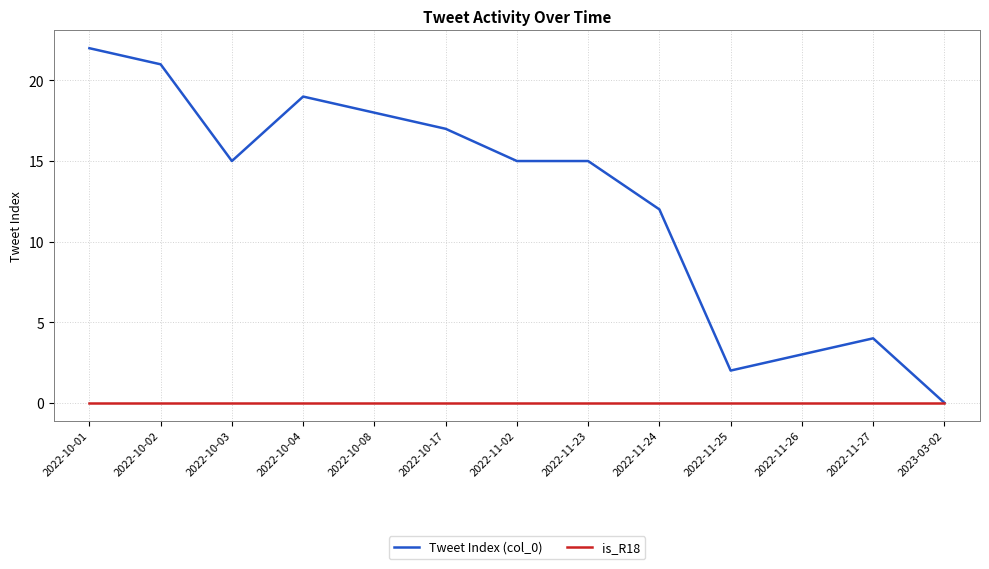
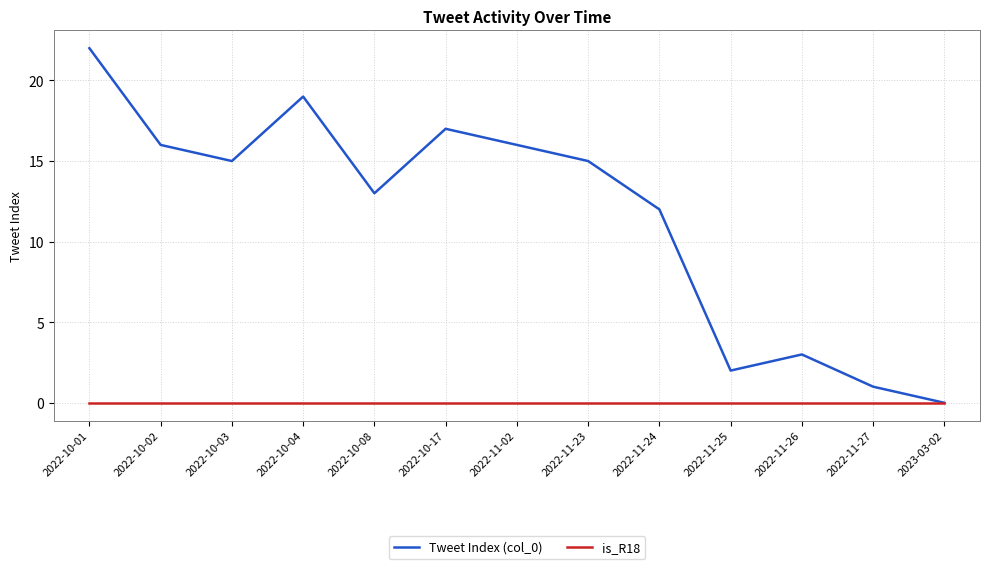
Tweet Index (col_0), 2022-10-02: 21 -> 16
Tweet Index (col_0), 2022-10-08: 18 -> 13
Tweet Index (col_0), 2022-11-02: 15 -> 16
Tweet Index (col_0), 2022-11-27: 4 -> 1
